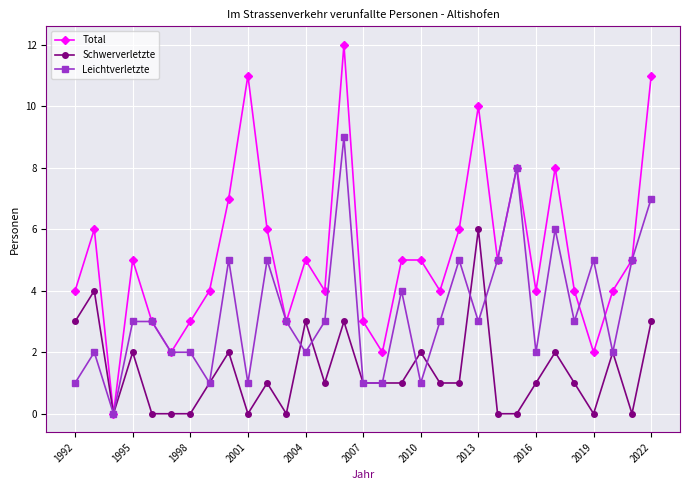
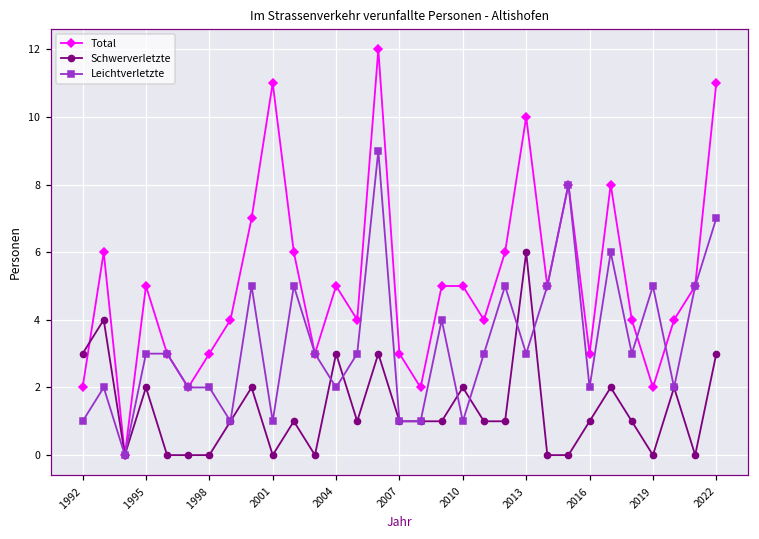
Total, 1992: 4 -> 2
Total, 2016: 4 -> 3
